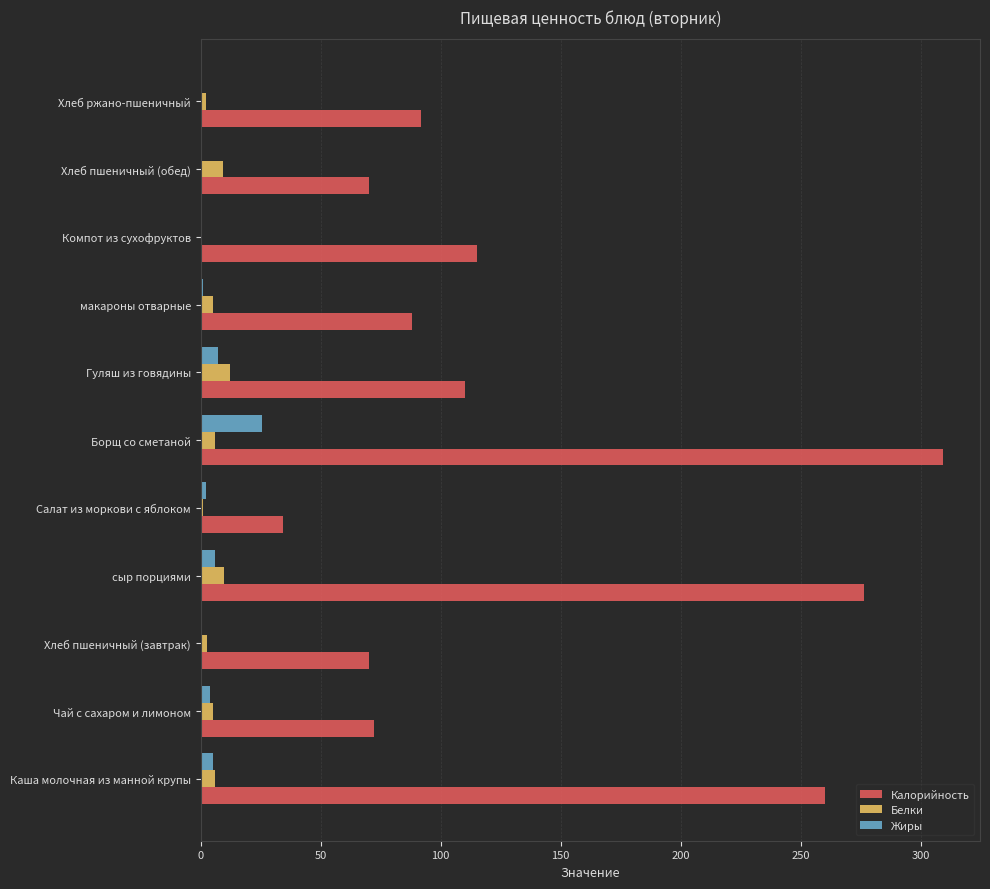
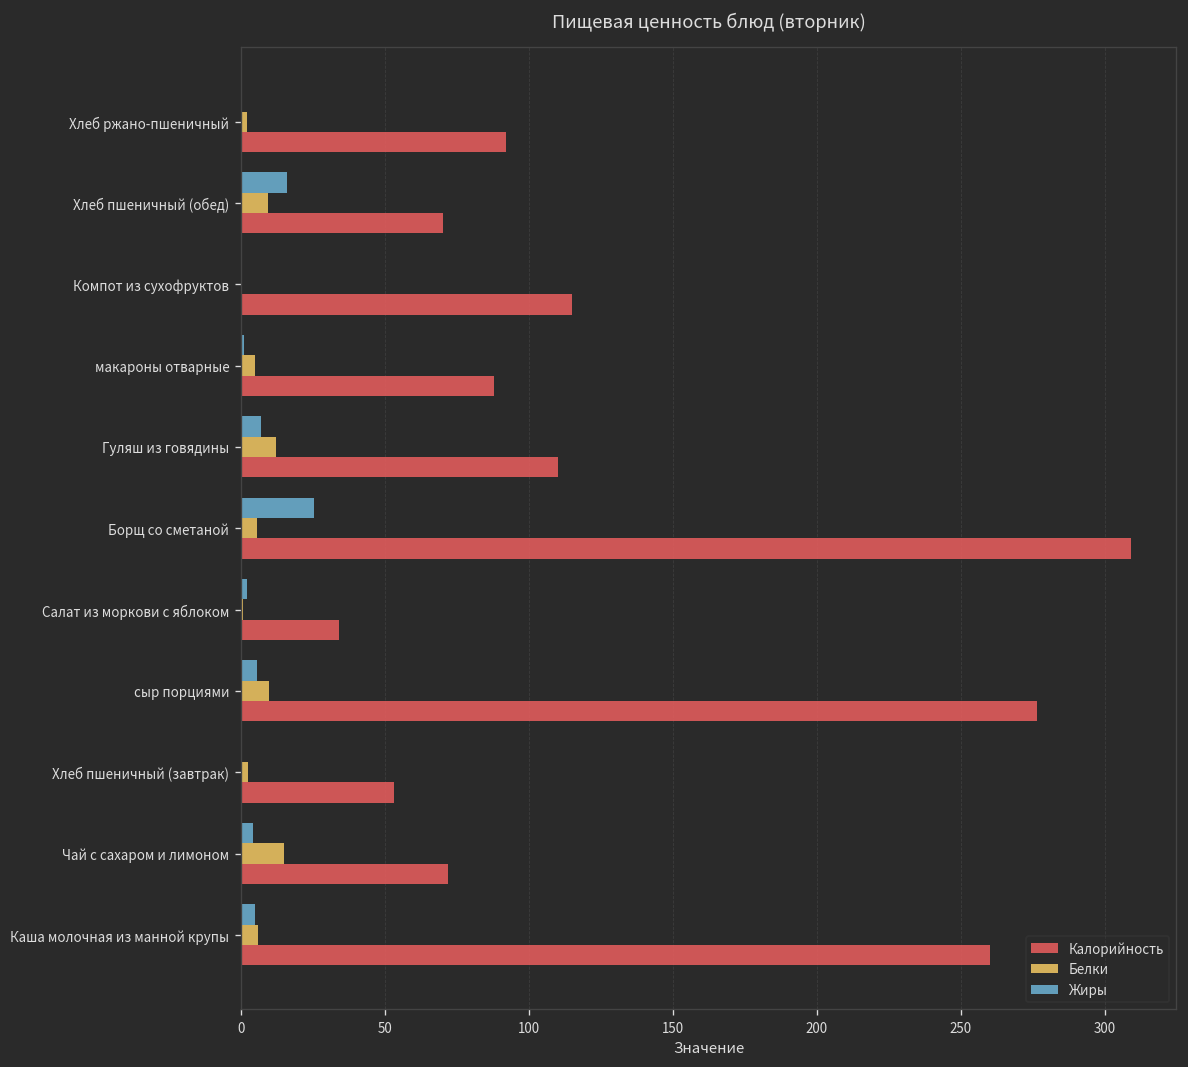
Жиры, Хлеб пшеничный (обед): 0 -> 16
Калорийность, Хлеб пшеничный (завтрак): 70 -> 53
Белки, Чай с сахаром и лимоном: 5 -> 15
